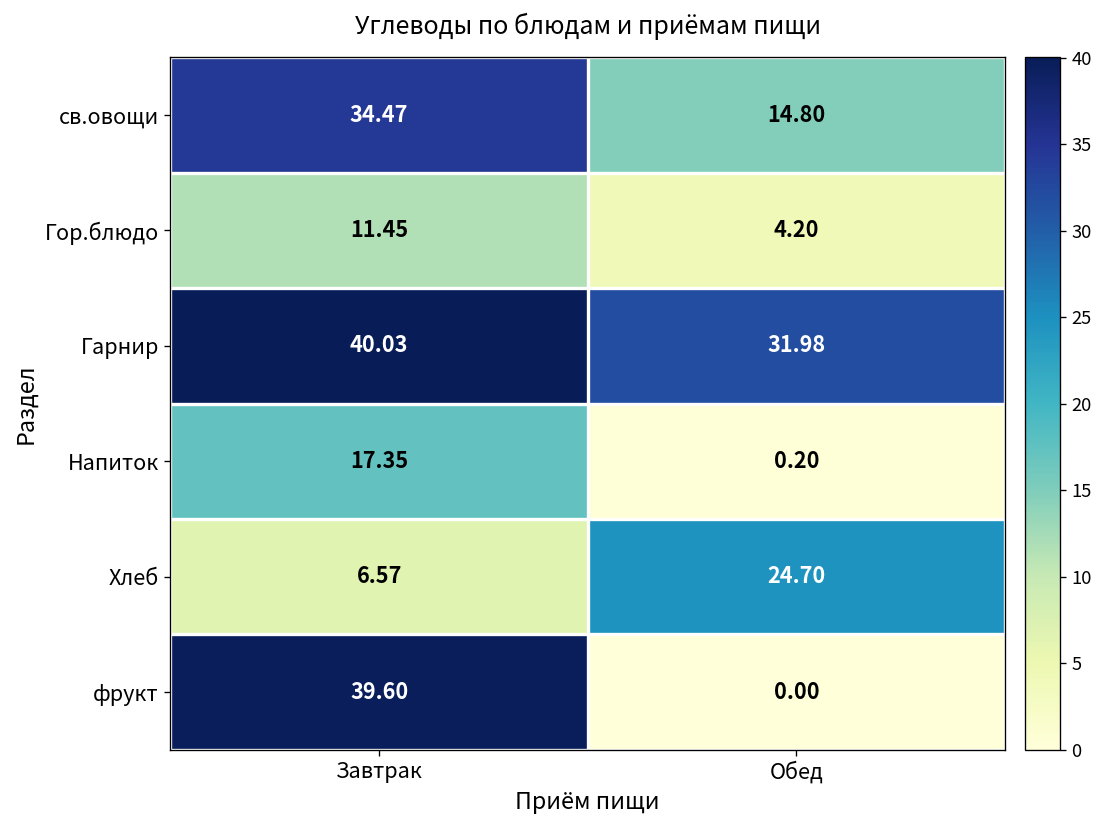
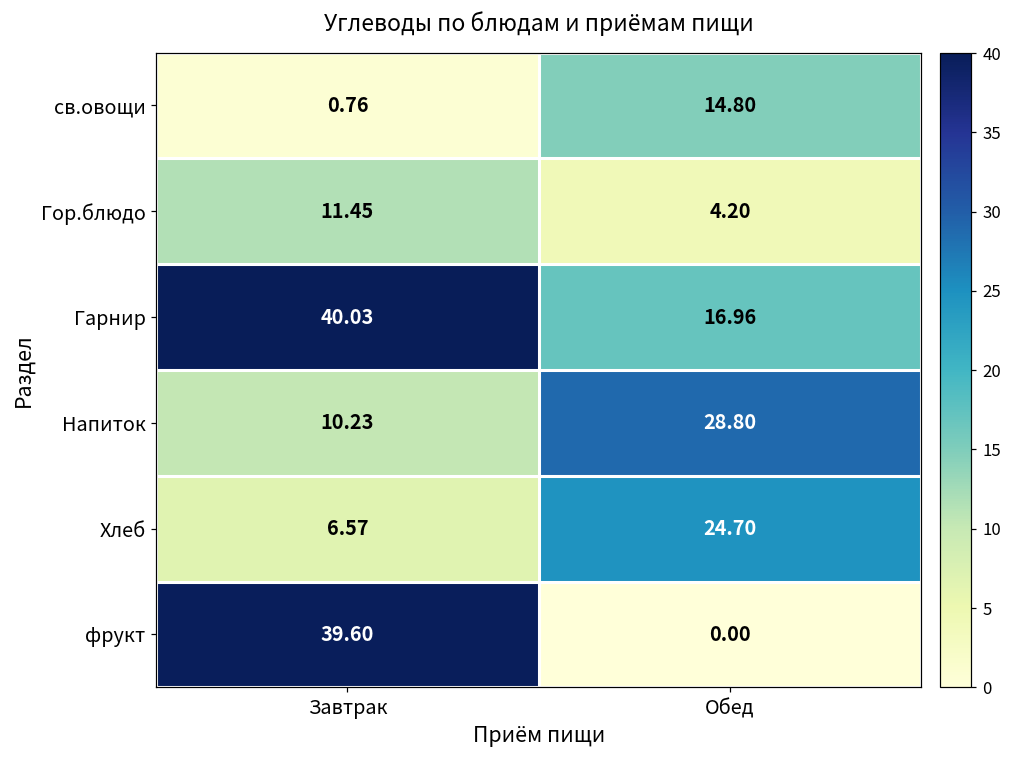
св.овощи, Завтрак: 34.47 -> 0.76
Гарнир, Обед: 31.98 -> 16.96
Напиток, Завтрак: 17.35 -> 10.23
Напиток, Обед: 0.20 -> 28.80
